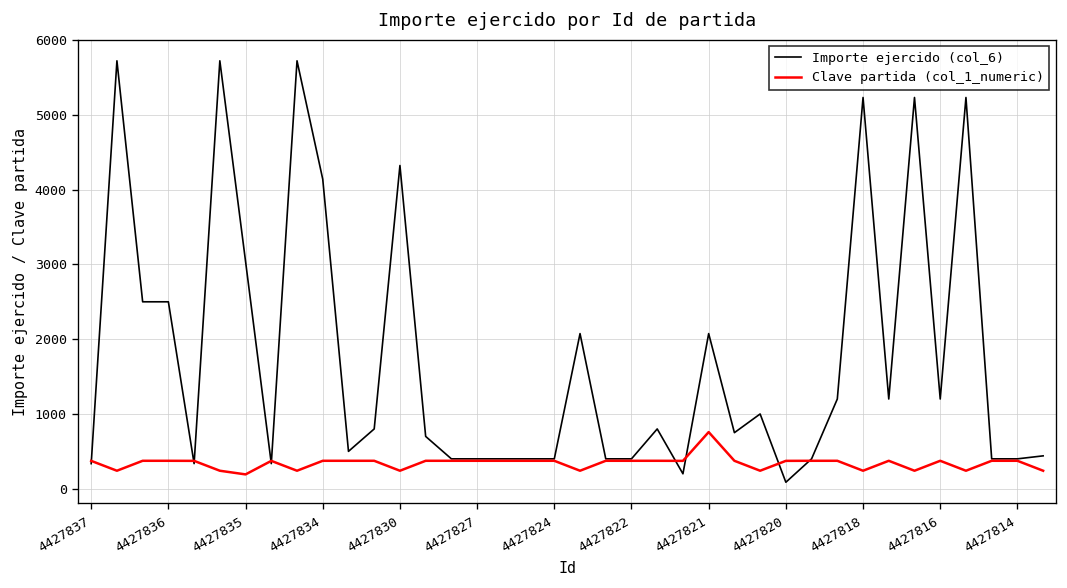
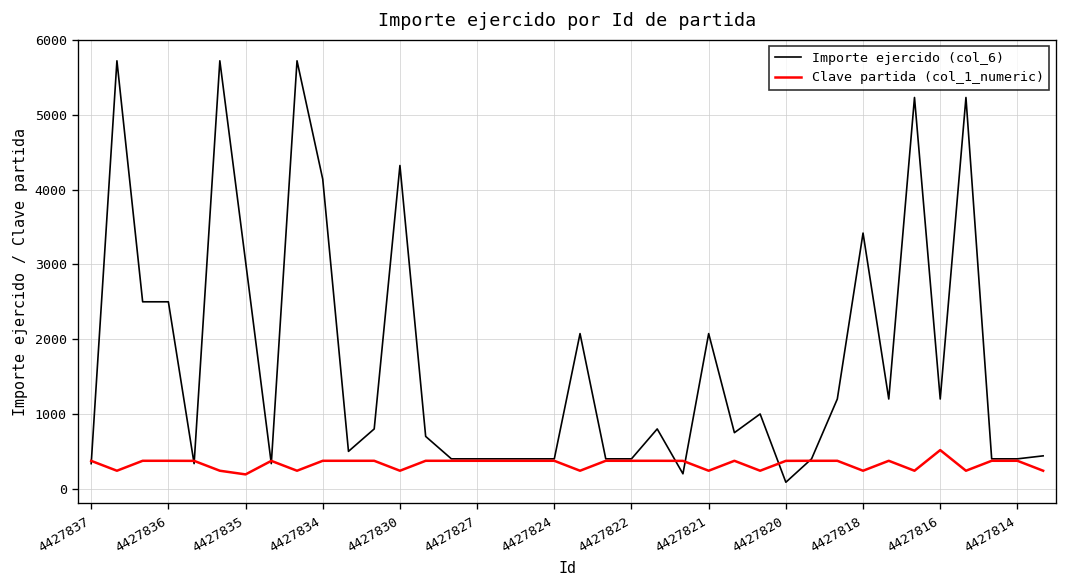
Clave partida (col_1_numeric), 4427821: 800 -> 200
Importe ejercido (col_6), 4427818: 5200 -> 3400
Clave partida (col_1_numeric), 4427816: 400 -> 500
